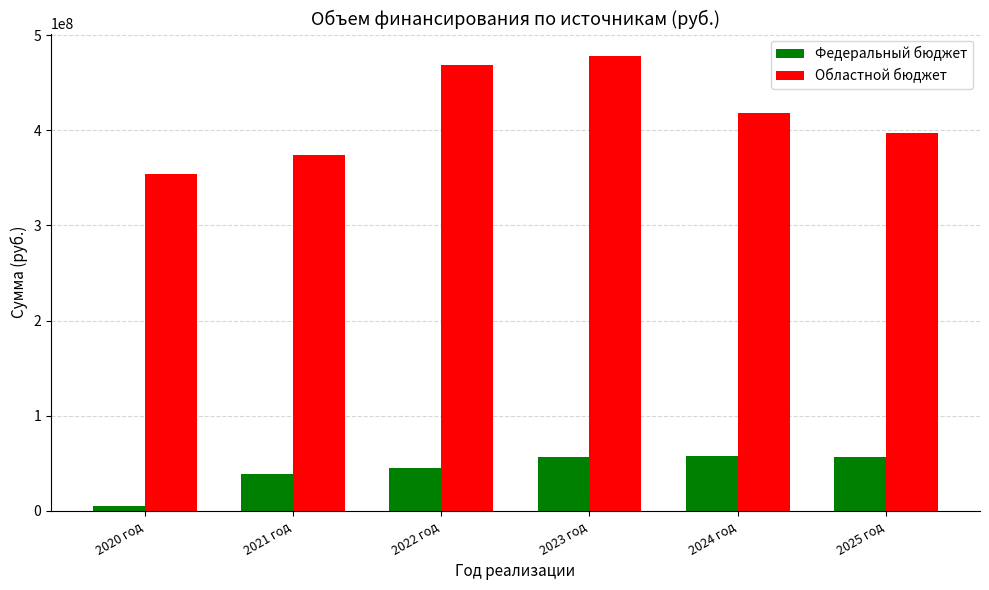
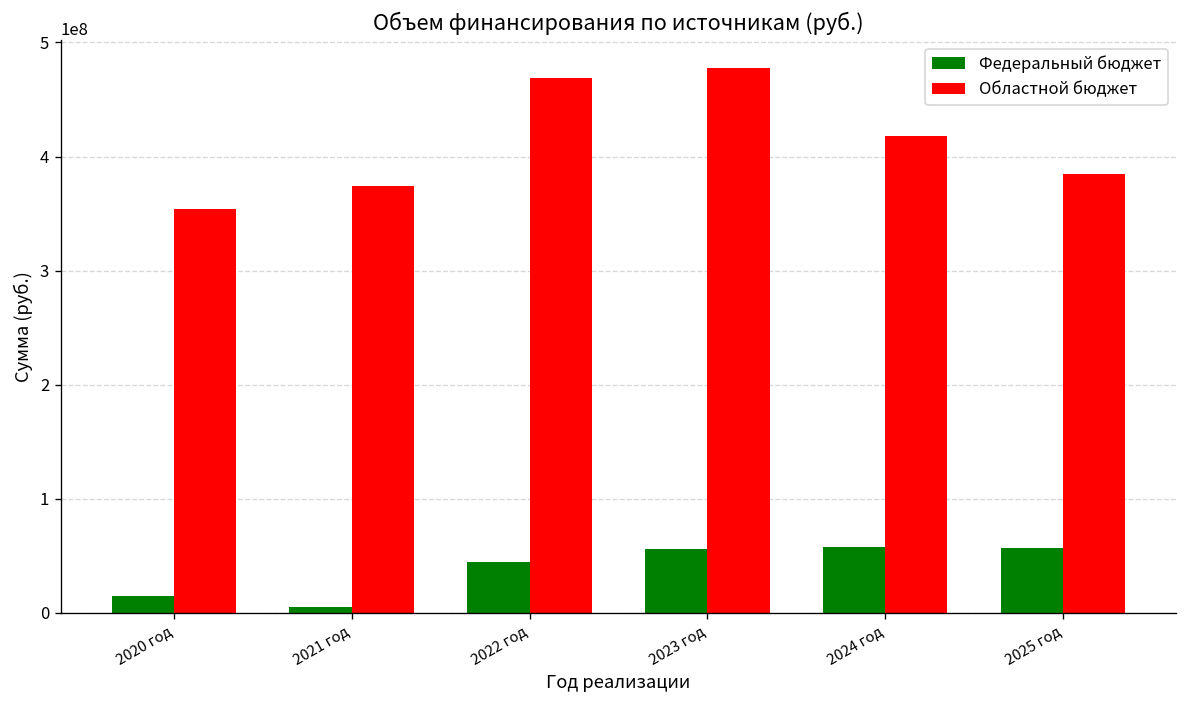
Федеральный бюджет, 2020 год: 5000000 -> 15000000
Федеральный бюджет, 2021 год: 40000000 -> 10000000
Областной бюджет, 2025 год: 400000000 -> 380000000
